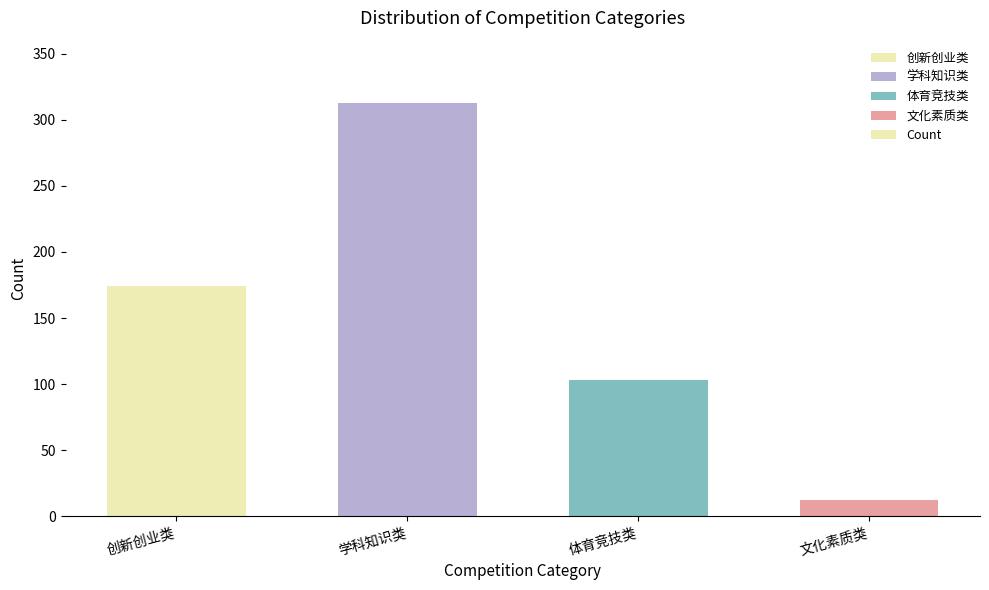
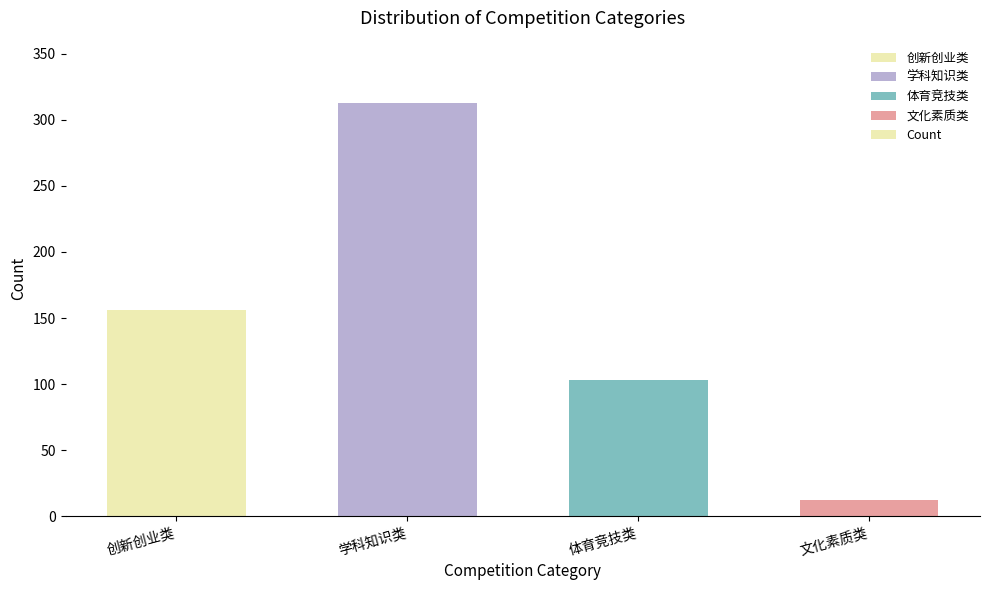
创新创业类: 174 -> 156
